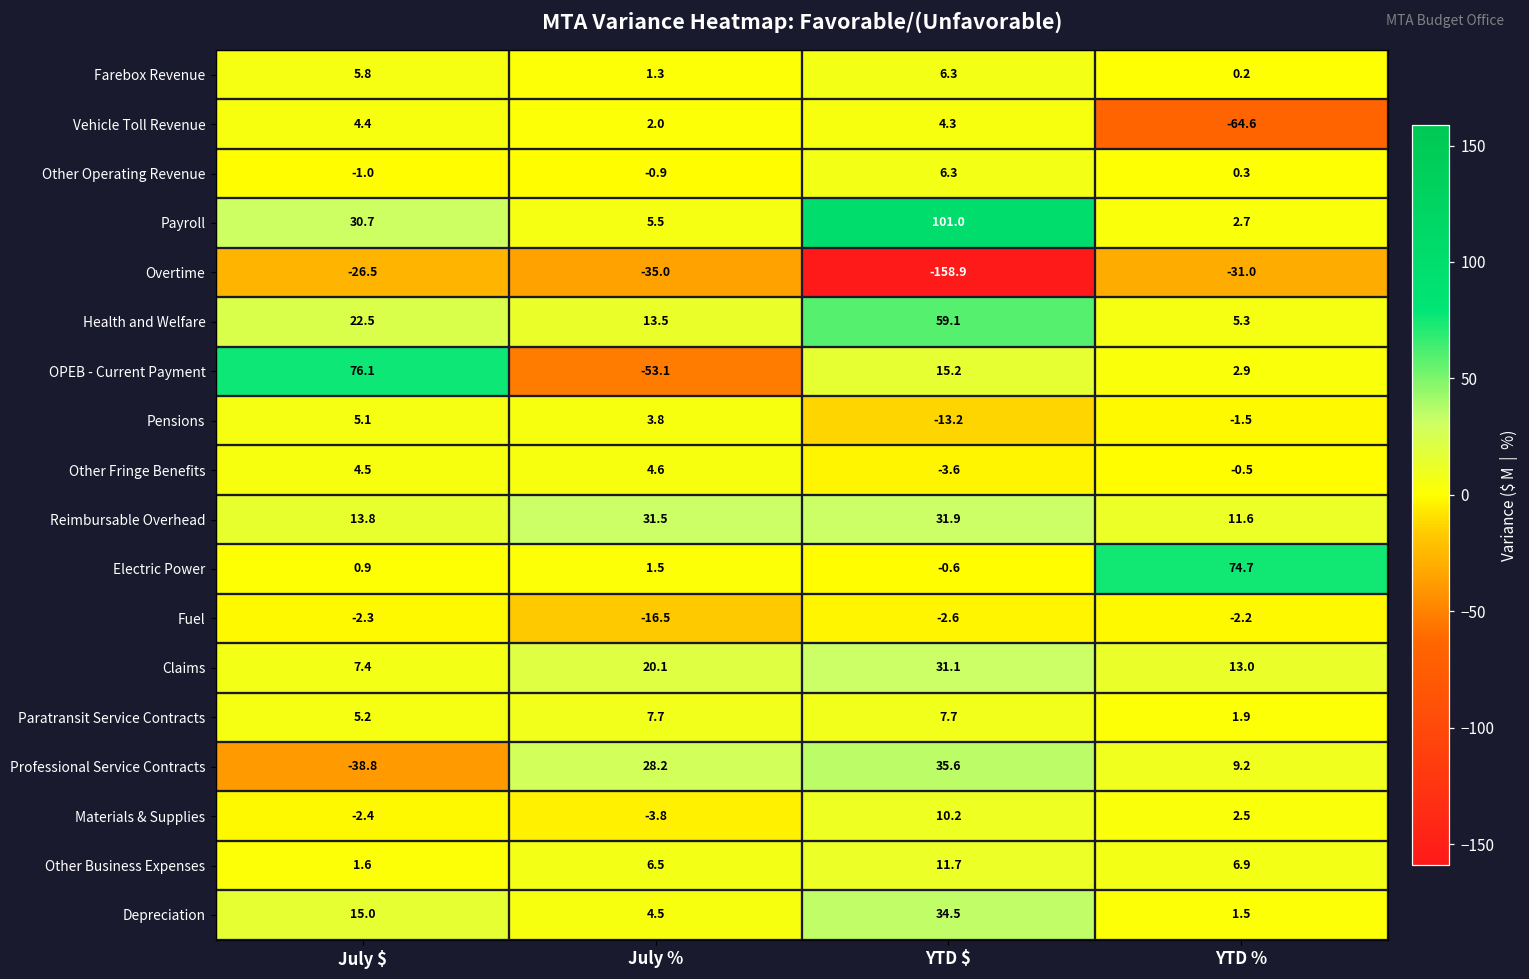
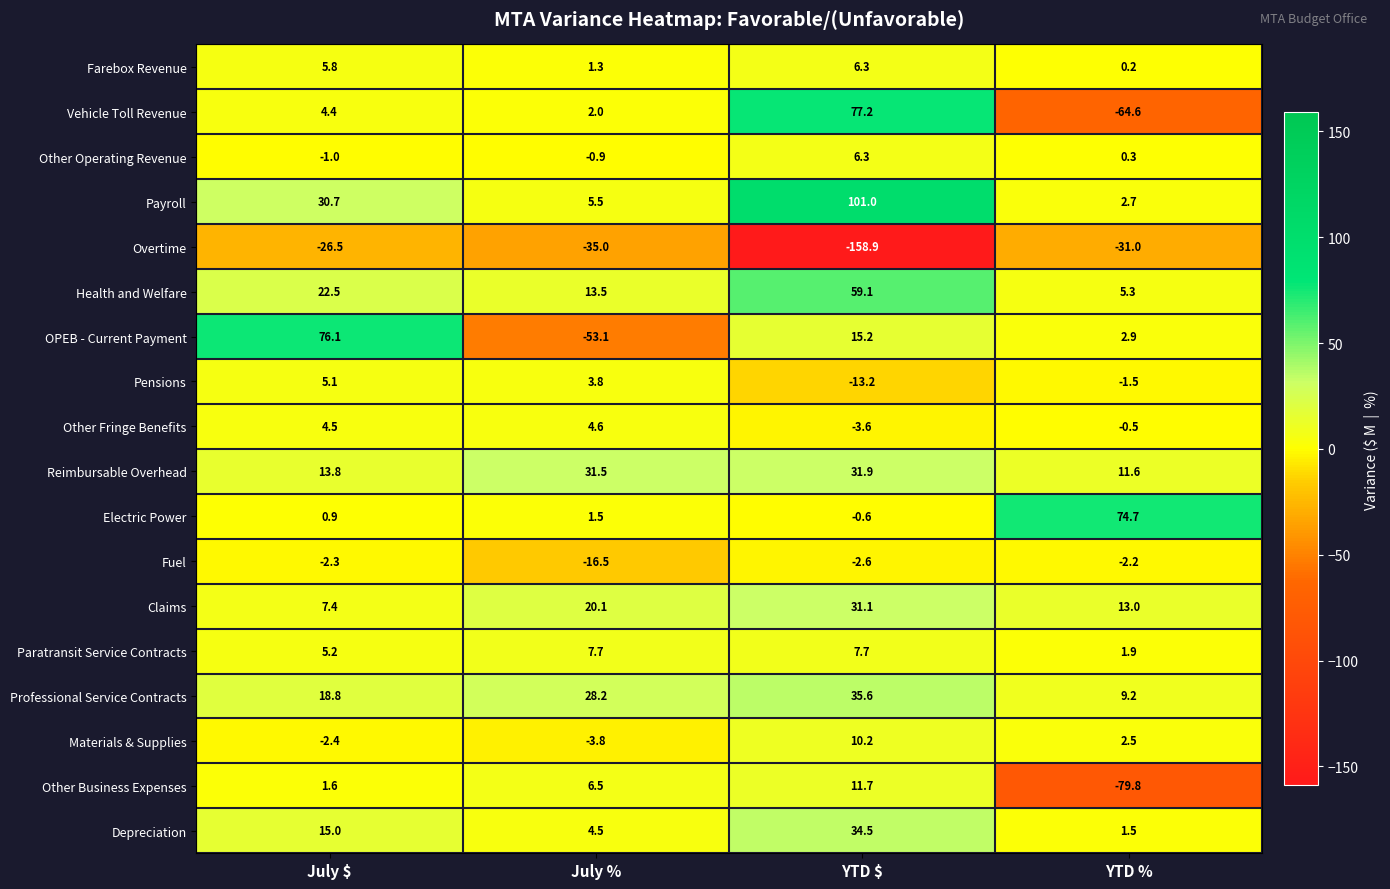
Vehicle Toll Revenue, YTD $: 4.3 -> 77.2
Professional Service Contracts, July $: -38.8 -> 18.8
Other Business Expenses, YTD %: 6.9 -> -79.8
